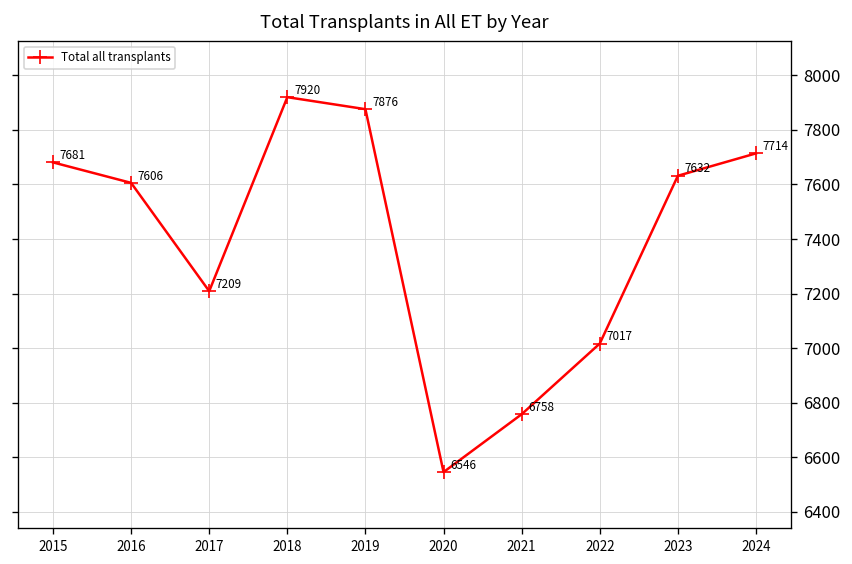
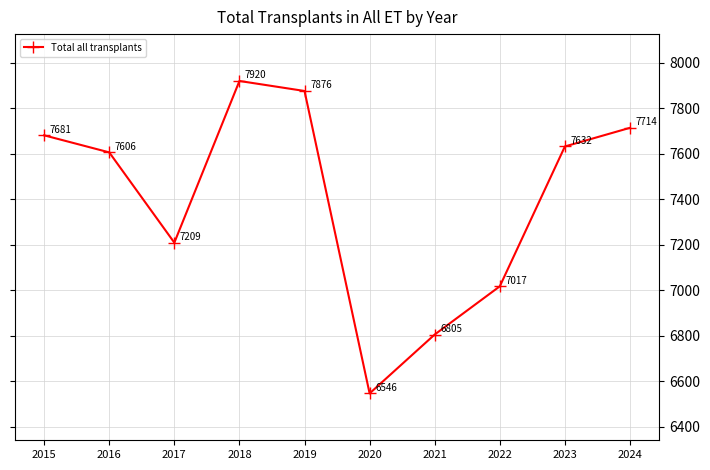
2021: 6758 -> 6805
